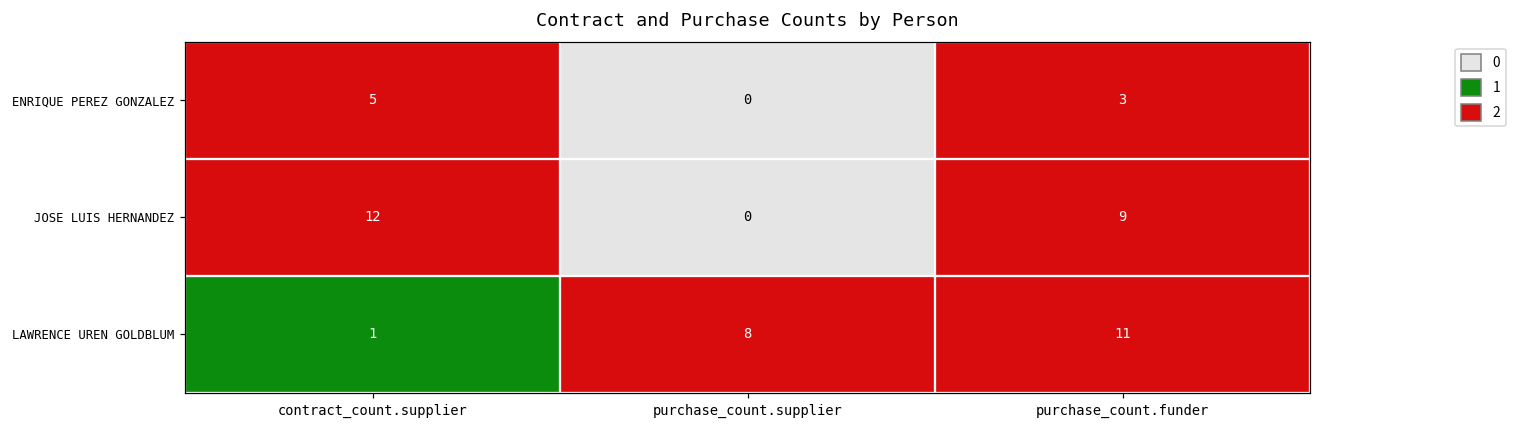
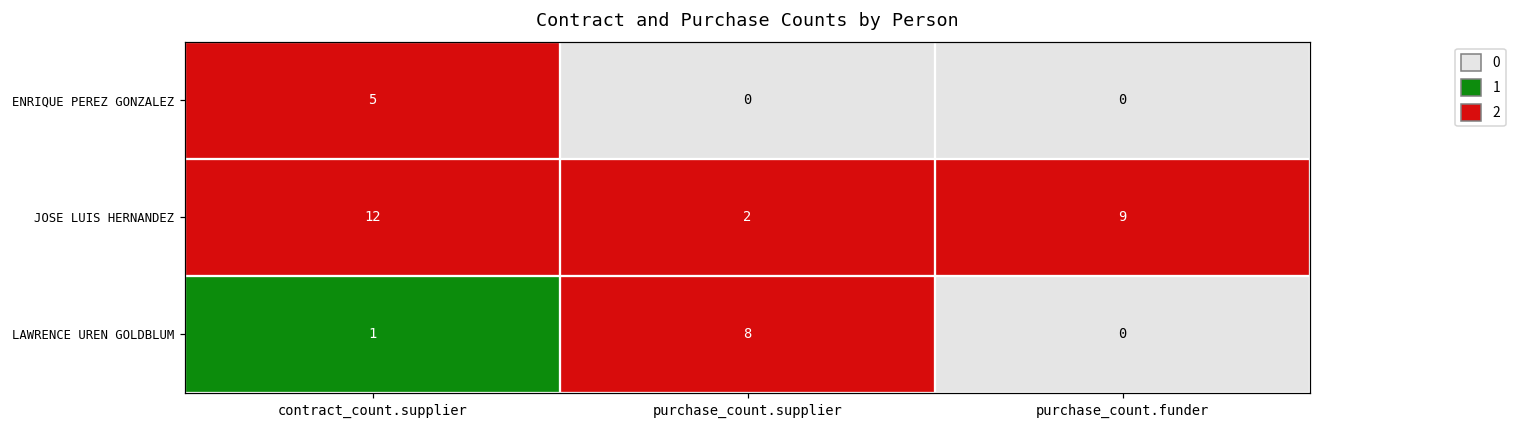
ENRIQUE PEREZ GONZALEZ, purchase_count.funder: 3 -> 0
JOSE LUIS HERNANDEZ, purchase_count.supplier: 0 -> 2
LAWRENCE UREN GOLDBLUM, purchase_count.funder: 11 -> 0
